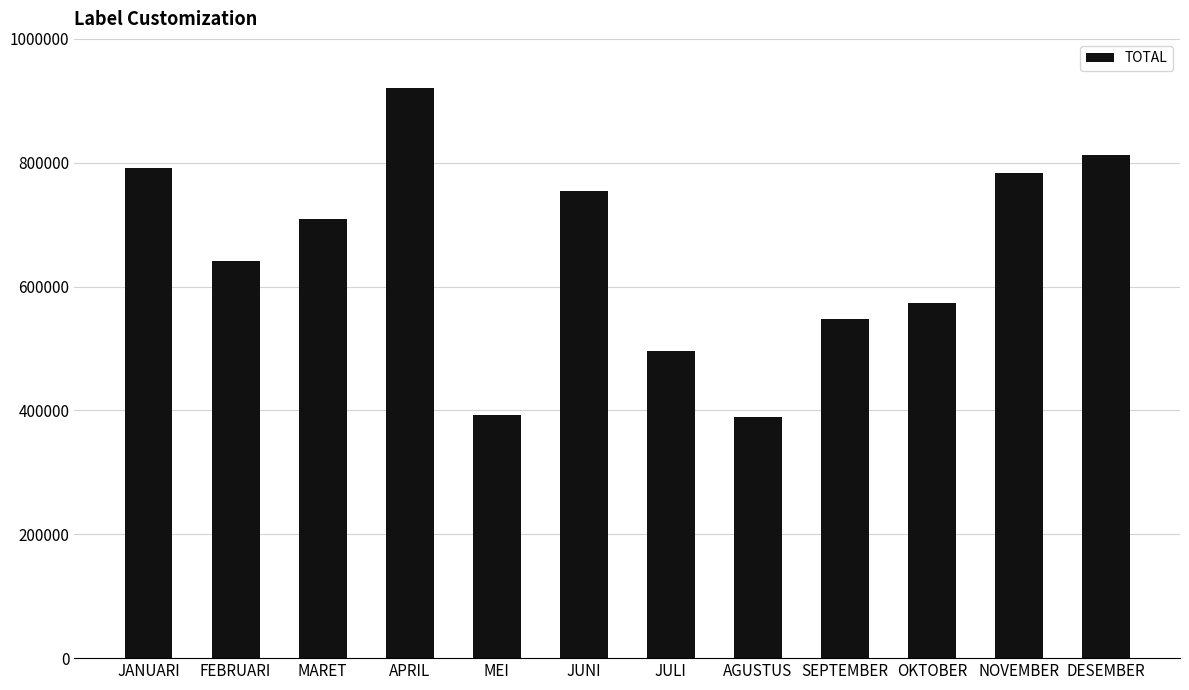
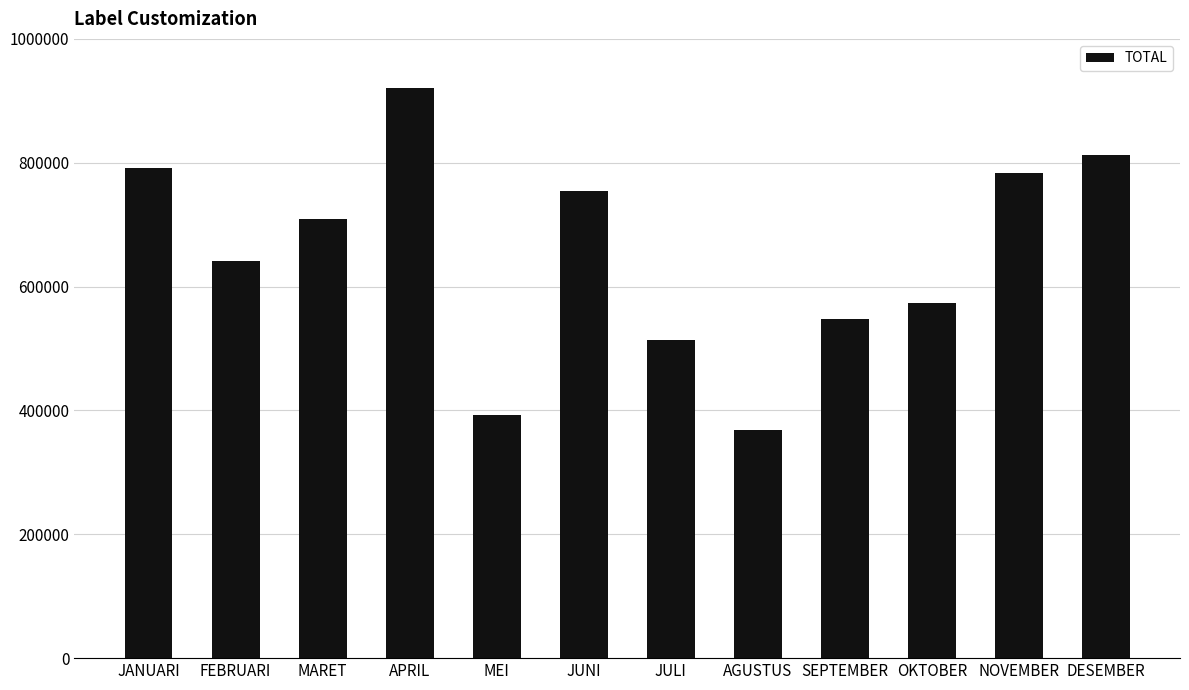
JULI: 500000 -> 510000
AGUSTUS: 390000 -> 370000
